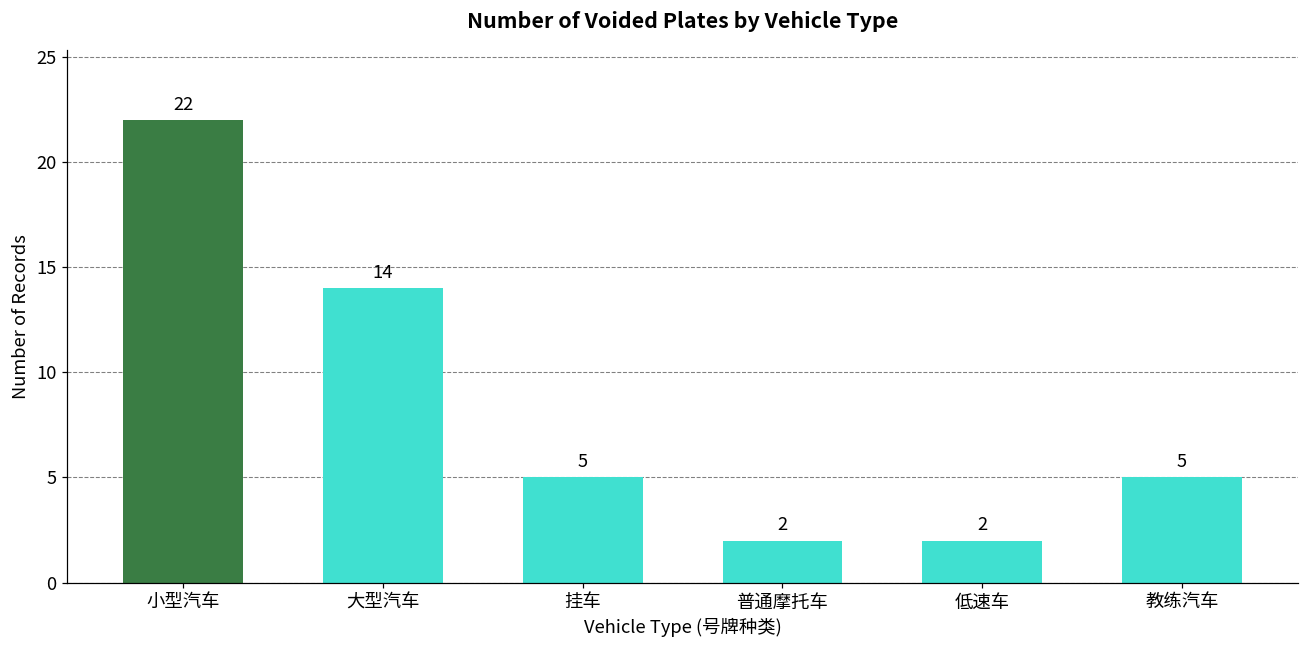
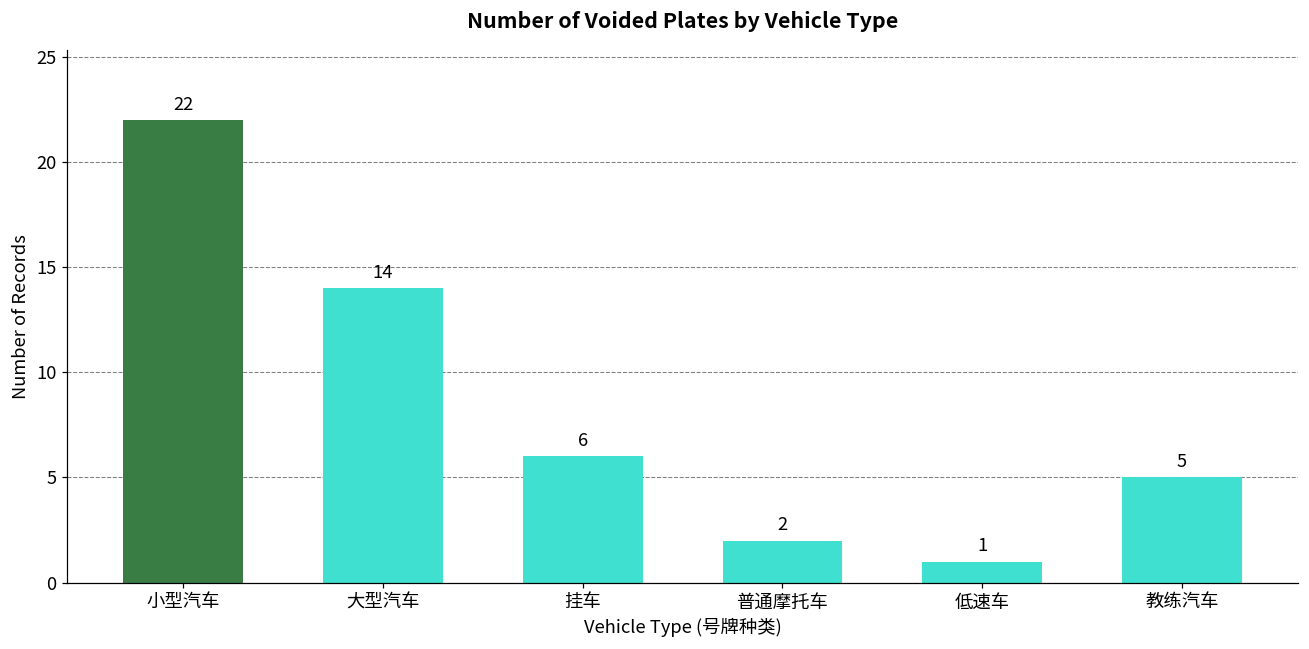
挂车: 5 -> 6
低速车: 2 -> 1
